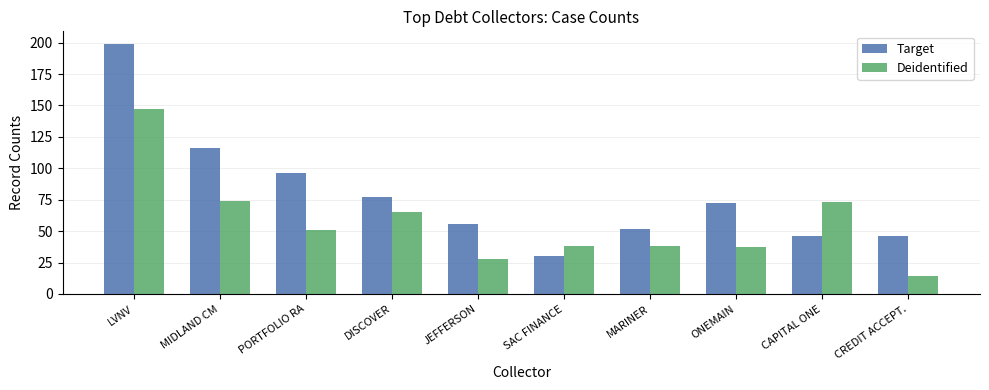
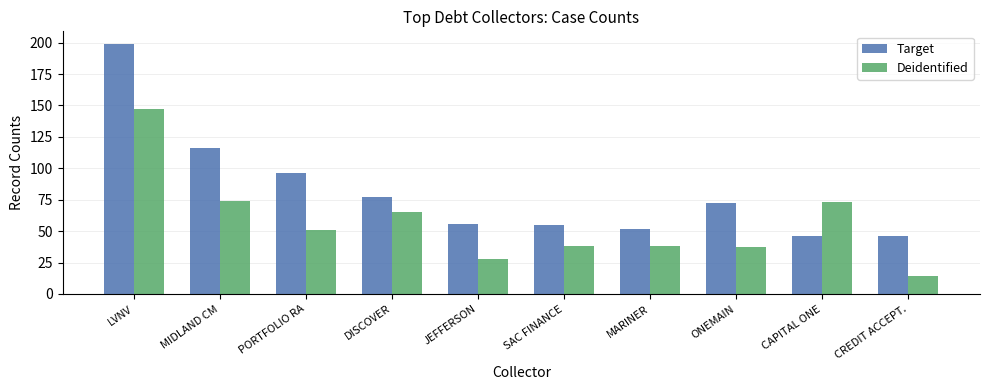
Target, SAC FINANCE: 30 -> 55
